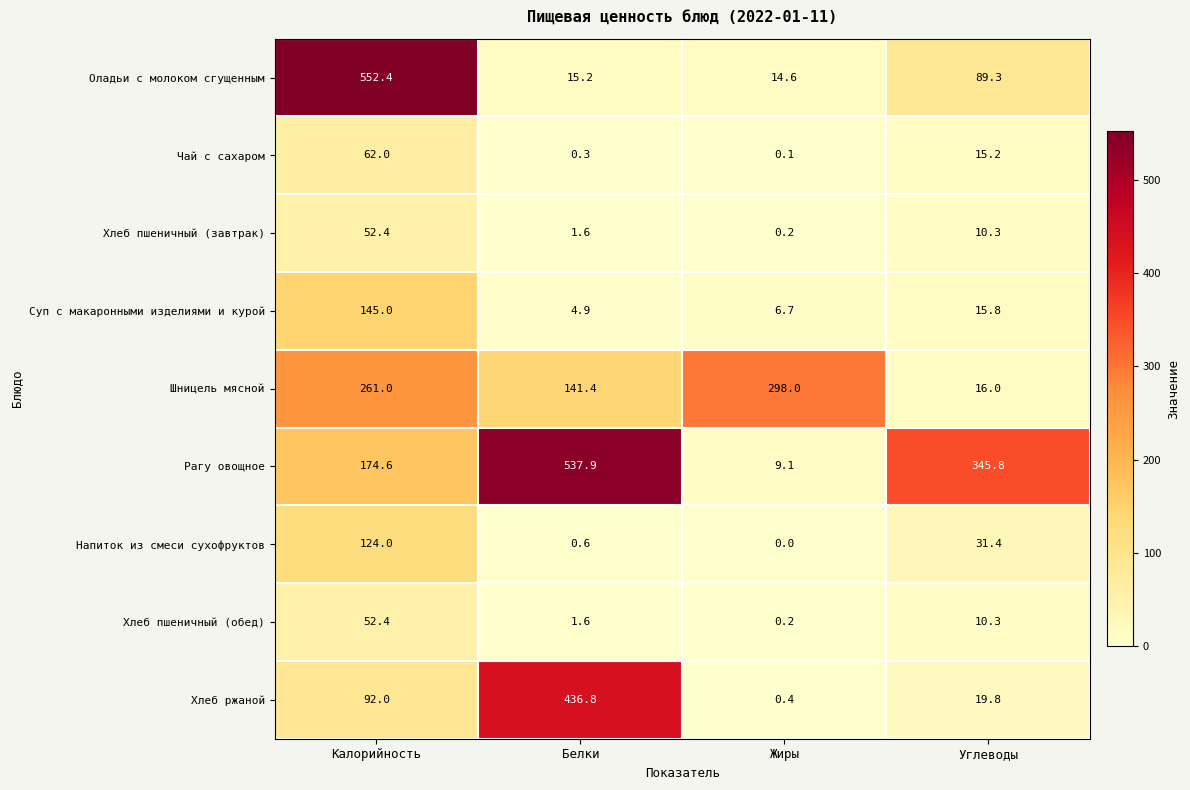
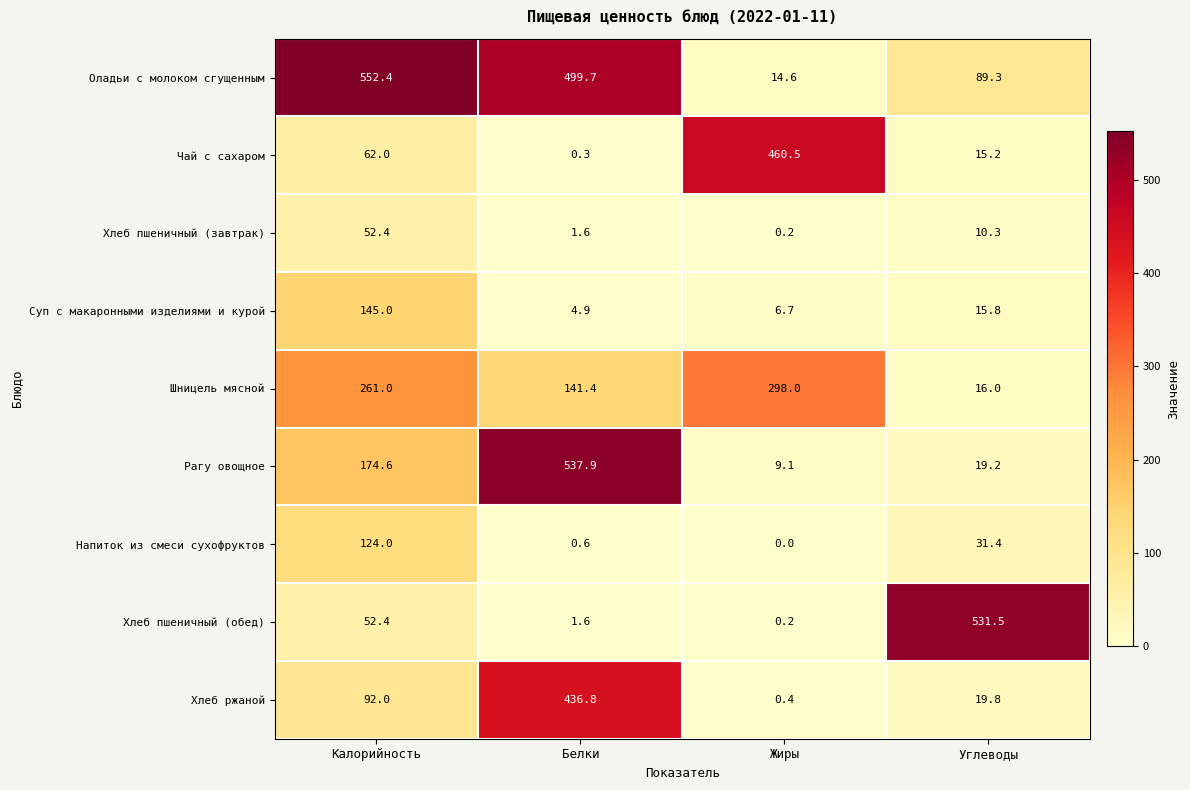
Оладьи с молоком сгущенным, Белки: 15.2 -> 499.7
Чай с сахаром, Жиры: 0.1 -> 460.5
Рагу овощное, Углеводы: 345.8 -> 19.2
Хлеб пшеничный (обед), Углеводы: 10.3 -> 531.5
